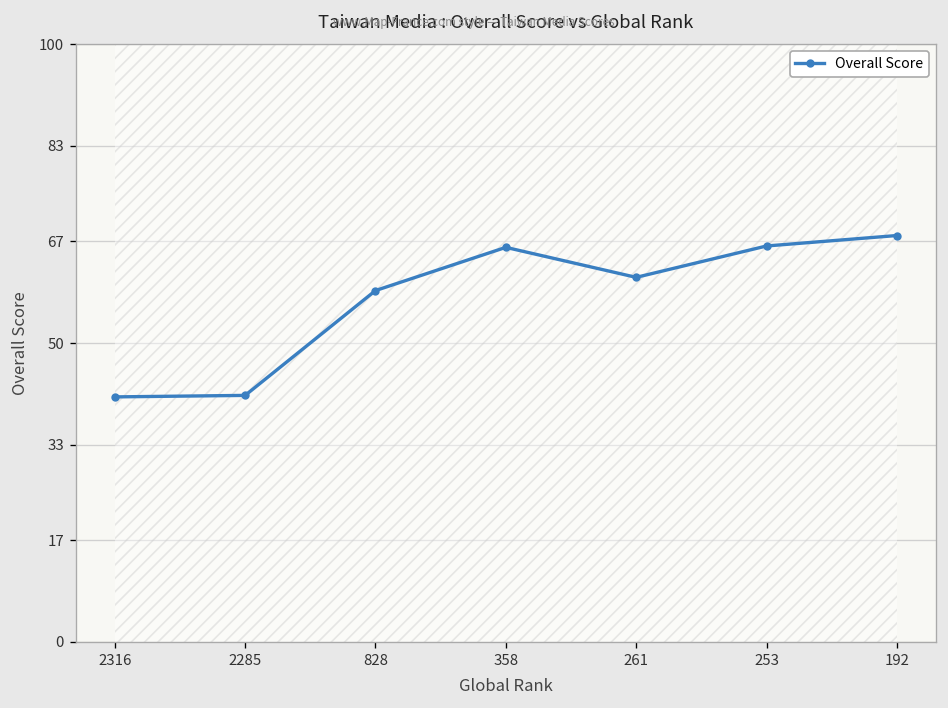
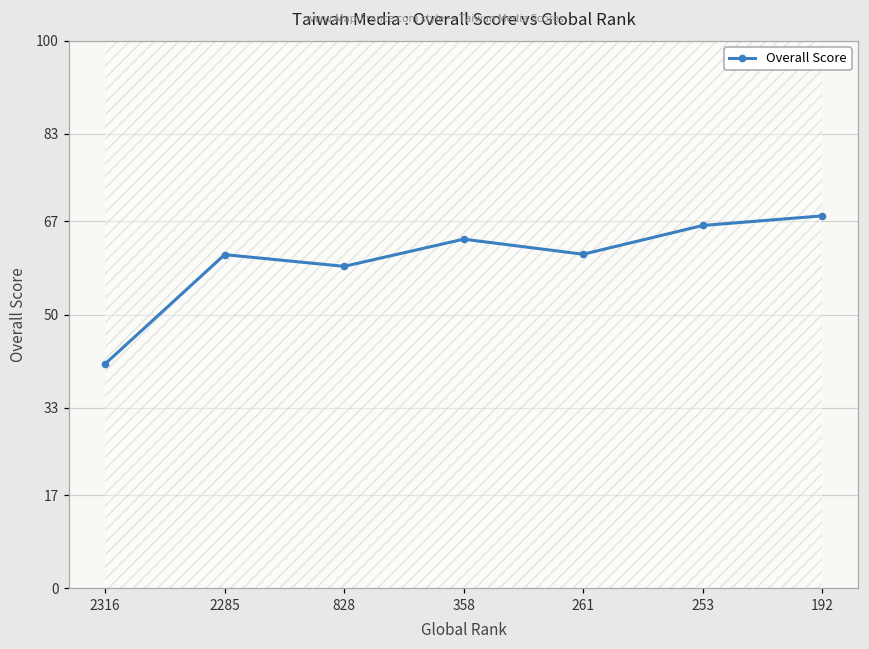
Overall Score, 2285: 41 -> 61
Overall Score, 358: 66 -> 64
